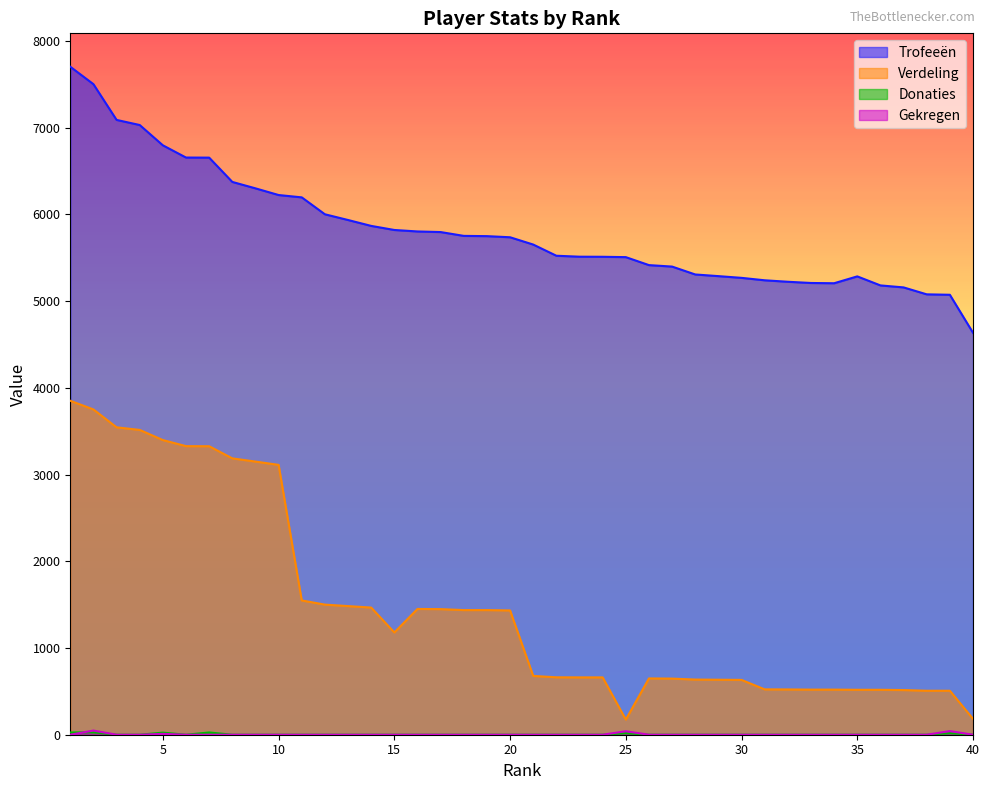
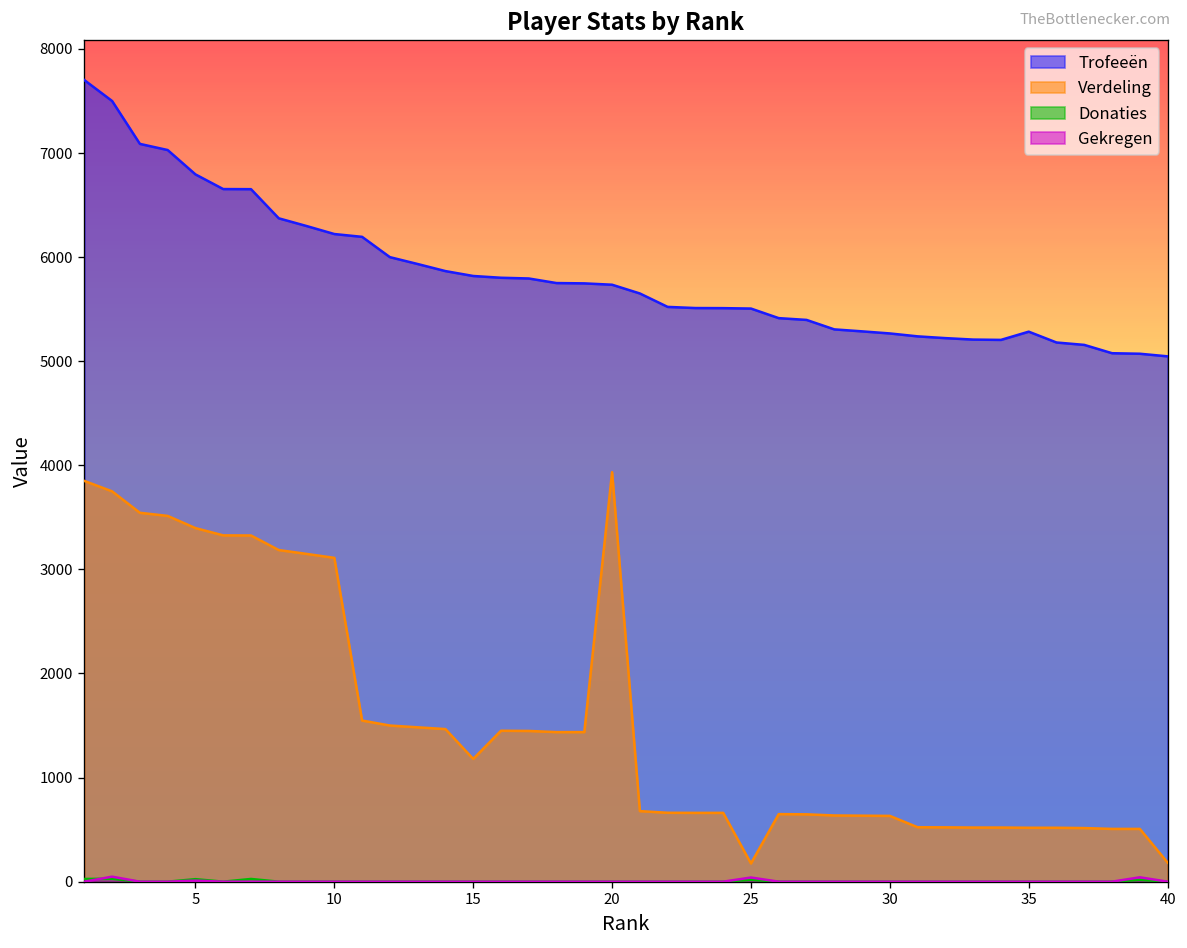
Verdeling, 20: 1400 -> 3900
Trofeeën, 40: 4600 -> 5000
